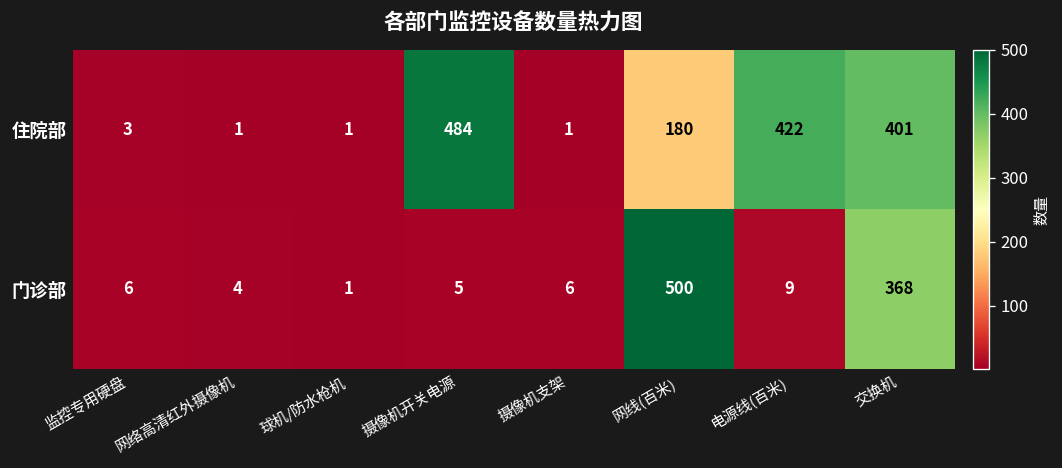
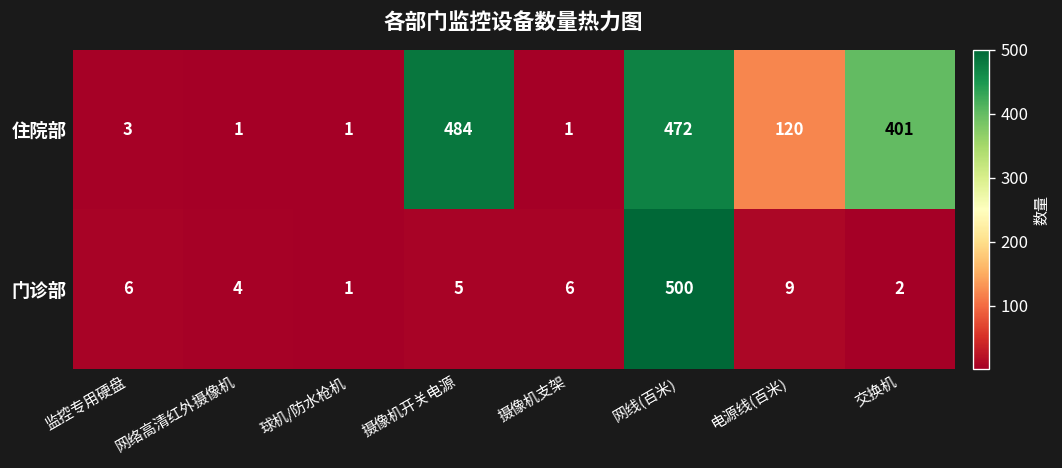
住院部, 网线(百米): 180 -> 472
住院部, 电源线(百米): 422 -> 120
门诊部, 交换机: 368 -> 2
